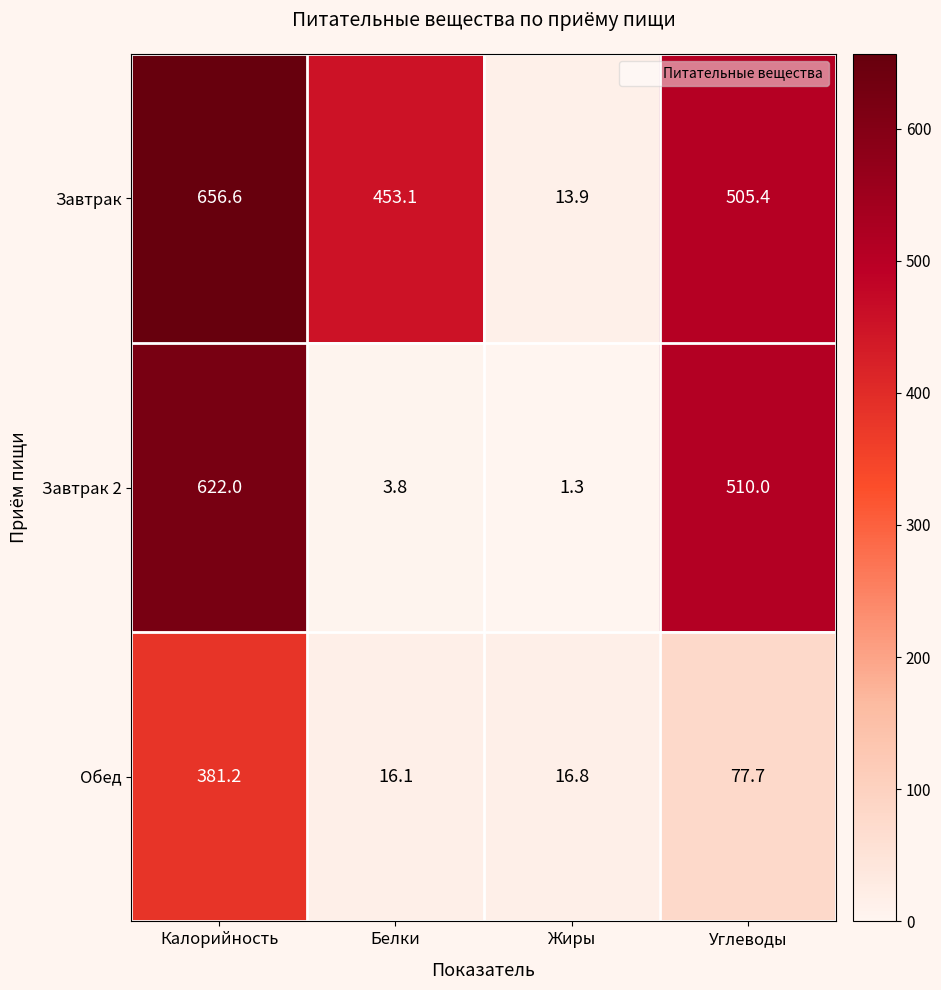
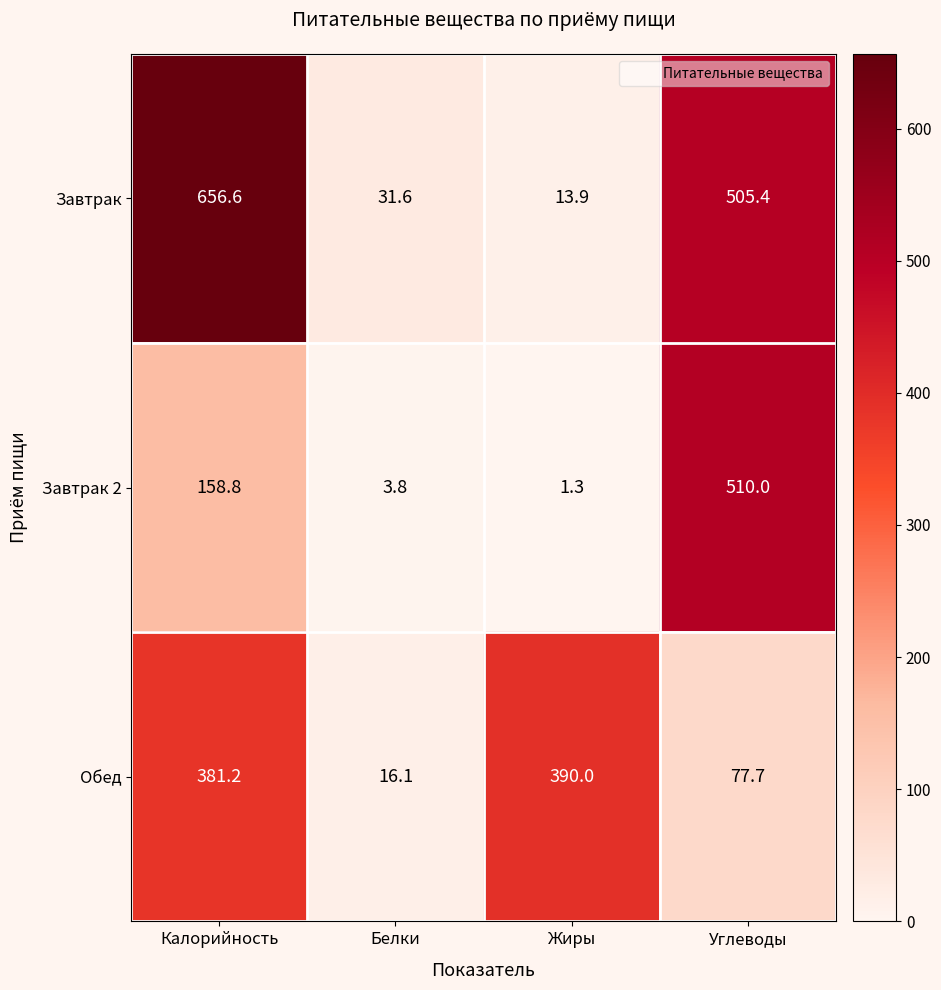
Завтрак, Белки: 453.1 -> 31.6
Завтрак 2, Калорийность: 622.0 -> 158.8
Обед, Жиры: 16.8 -> 390.0
